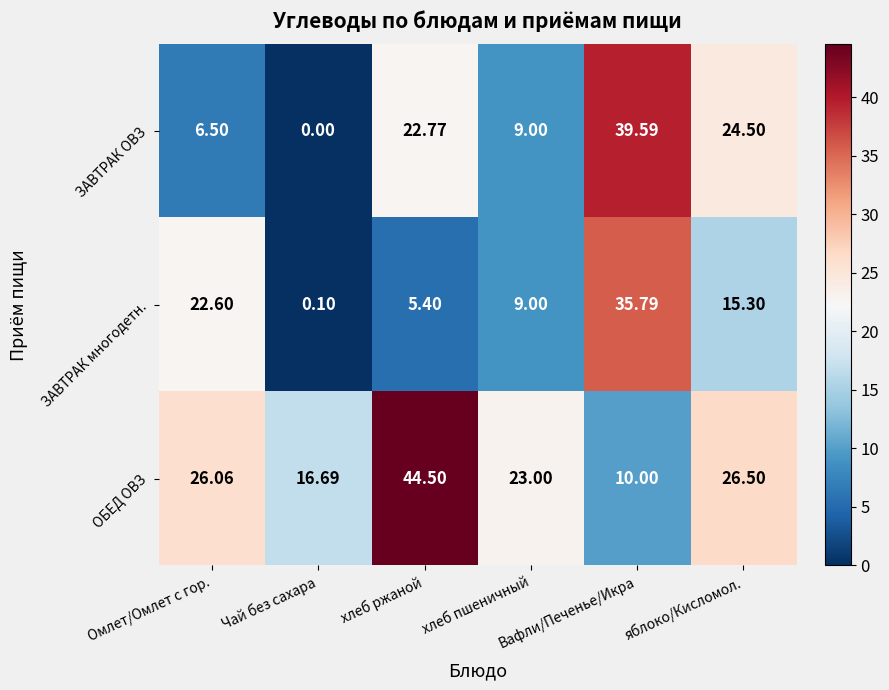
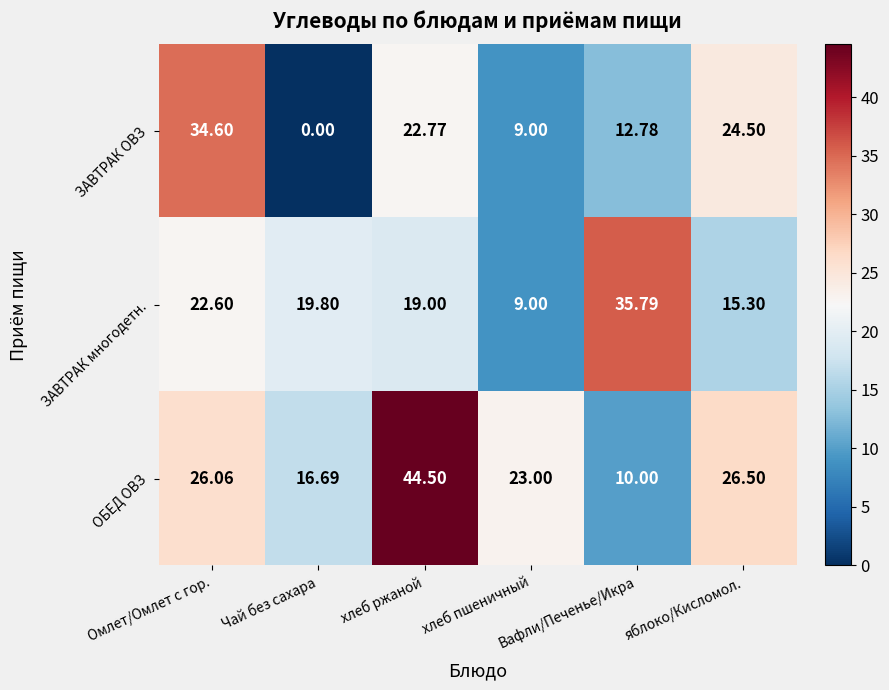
ЗАВТРАК ОВЗ, Омлет/Омлет с гор.: 6.50 -> 34.60
ЗАВТРАК ОВЗ, Вафли/Печенье/Икра: 39.59 -> 12.78
ЗАВТРАК многодетн., Чай без сахара: 0.10 -> 19.80
ЗАВТРАК многодетн., хлеб ржаной: 5.40 -> 19.00
